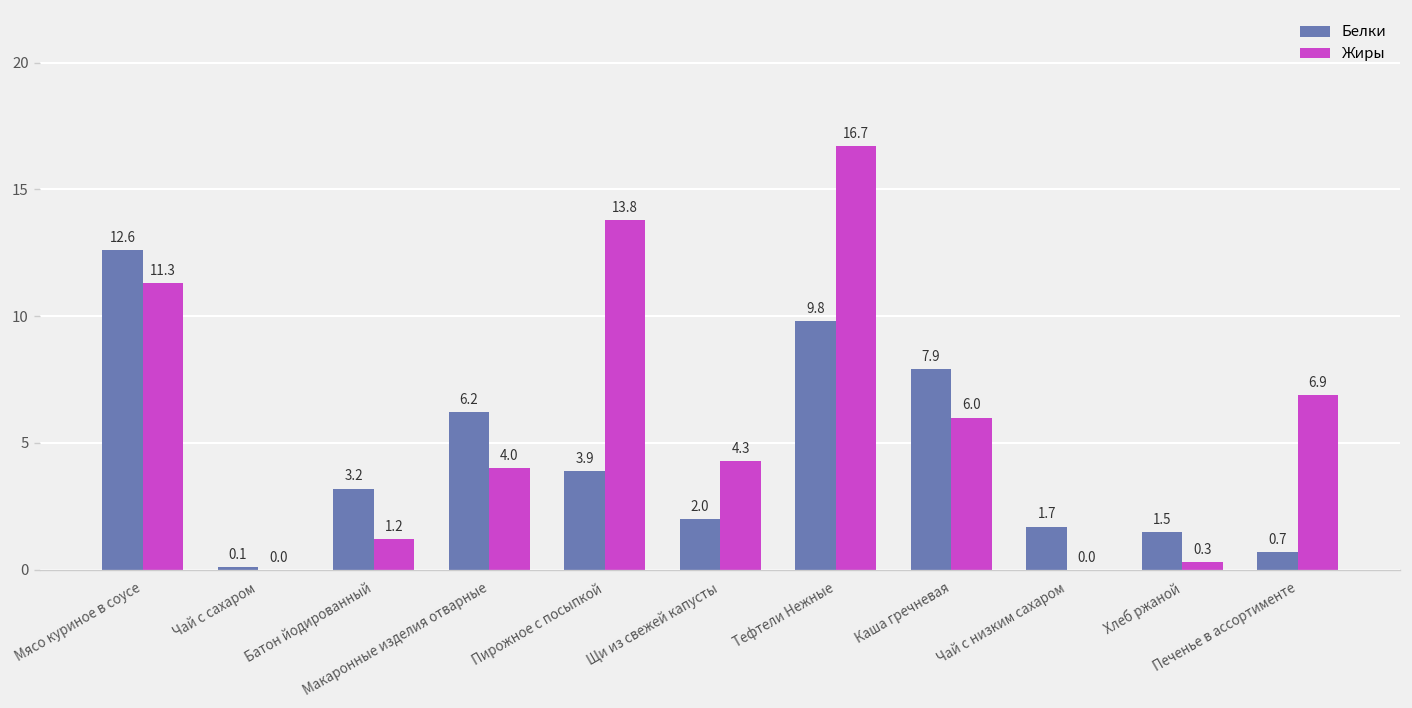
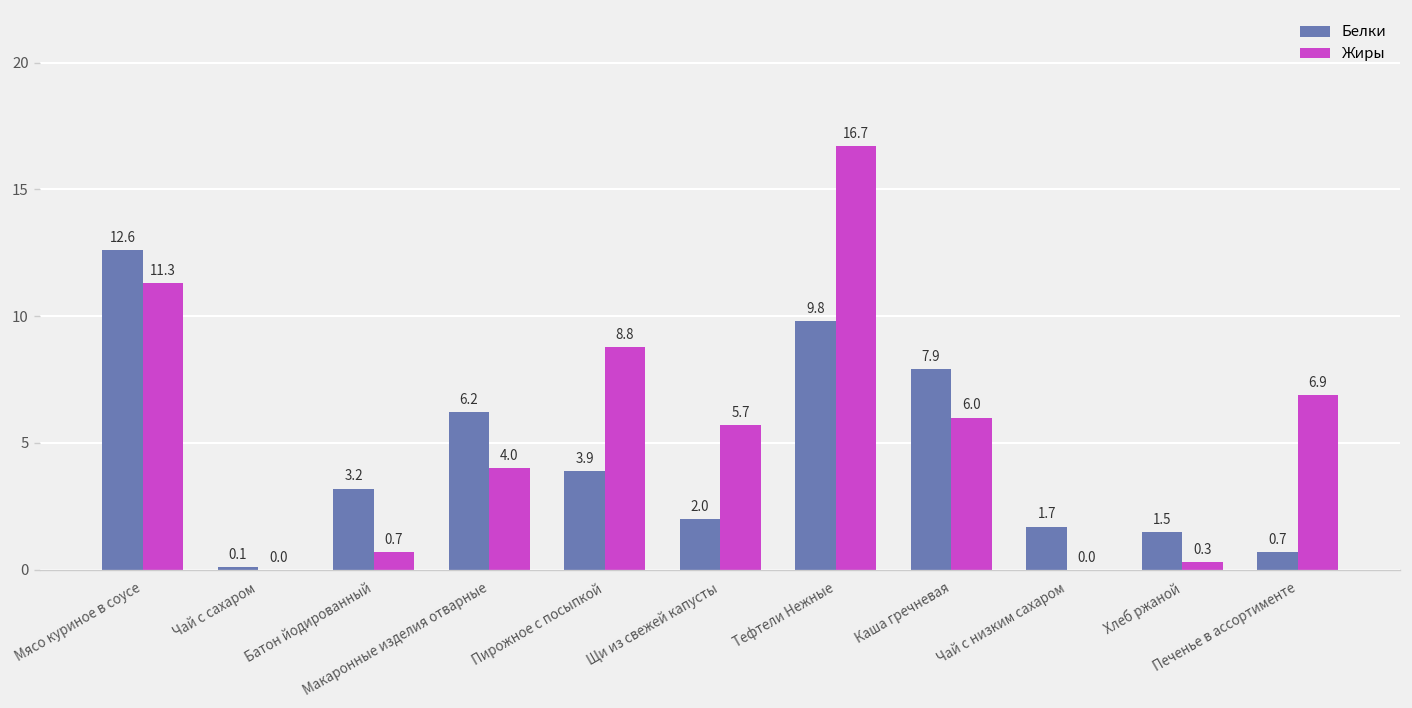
Жиры, Батон йодированный: 1.2 -> 0.7
Жиры, Пирожное с посыпкой: 13.8 -> 8.8
Жиры, Щи из свежей капусты: 4.3 -> 5.7
